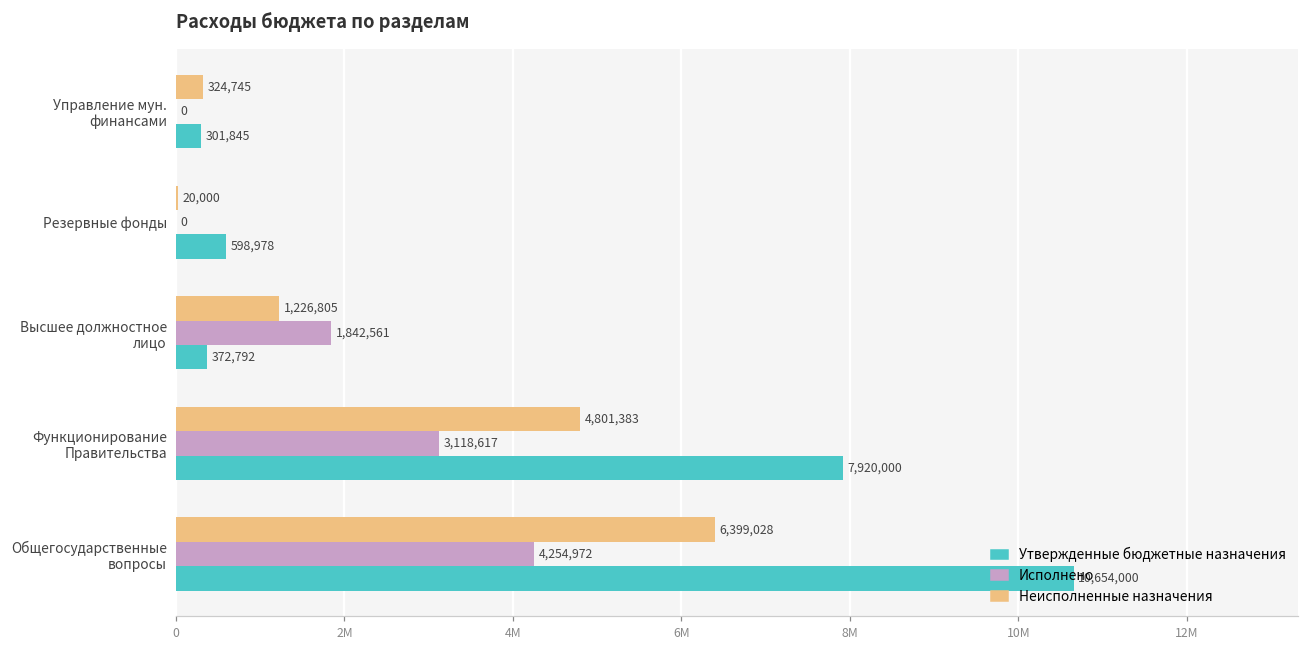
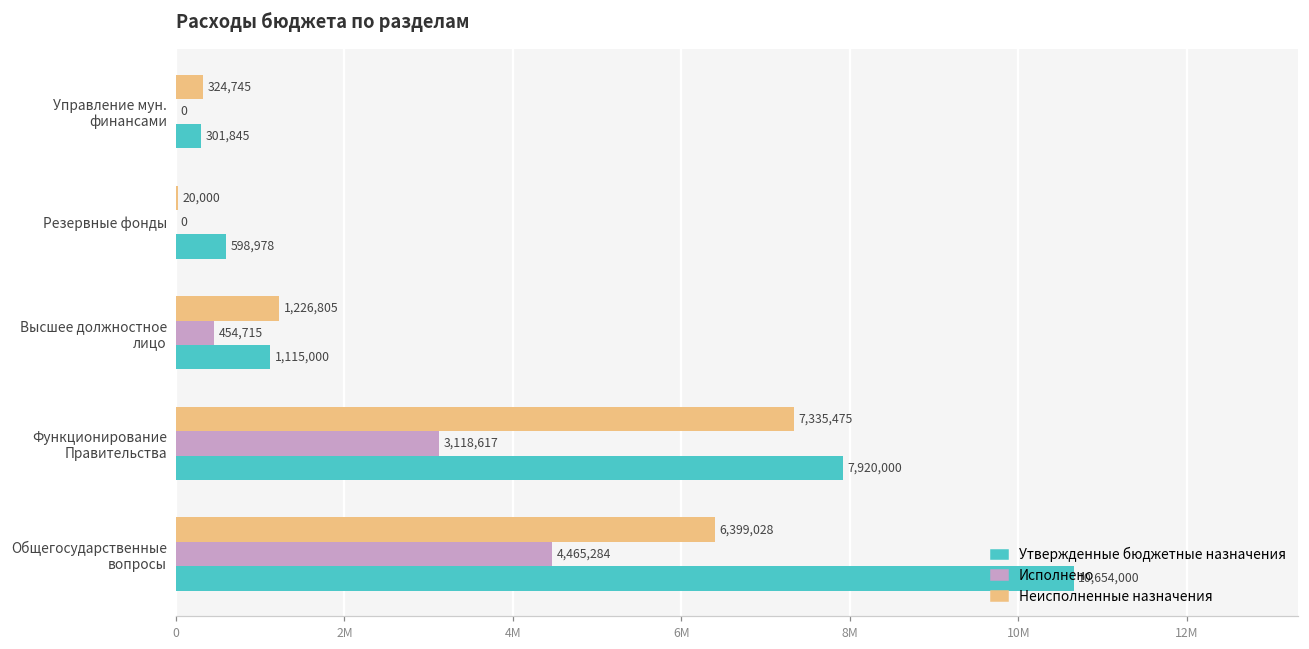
Исполнено, Высшее должностное лицо: 1,842,561 -> 454,715
Утвержденные бюджетные назначения, Высшее должностное лицо: 372,792 -> 1,115,000
Неисполненные назначения, Функционирование Правительства: 4,801,383 -> 7,335,475
Исполнено, Общегосударственные вопросы: 4,254,972 -> 4,465,284
